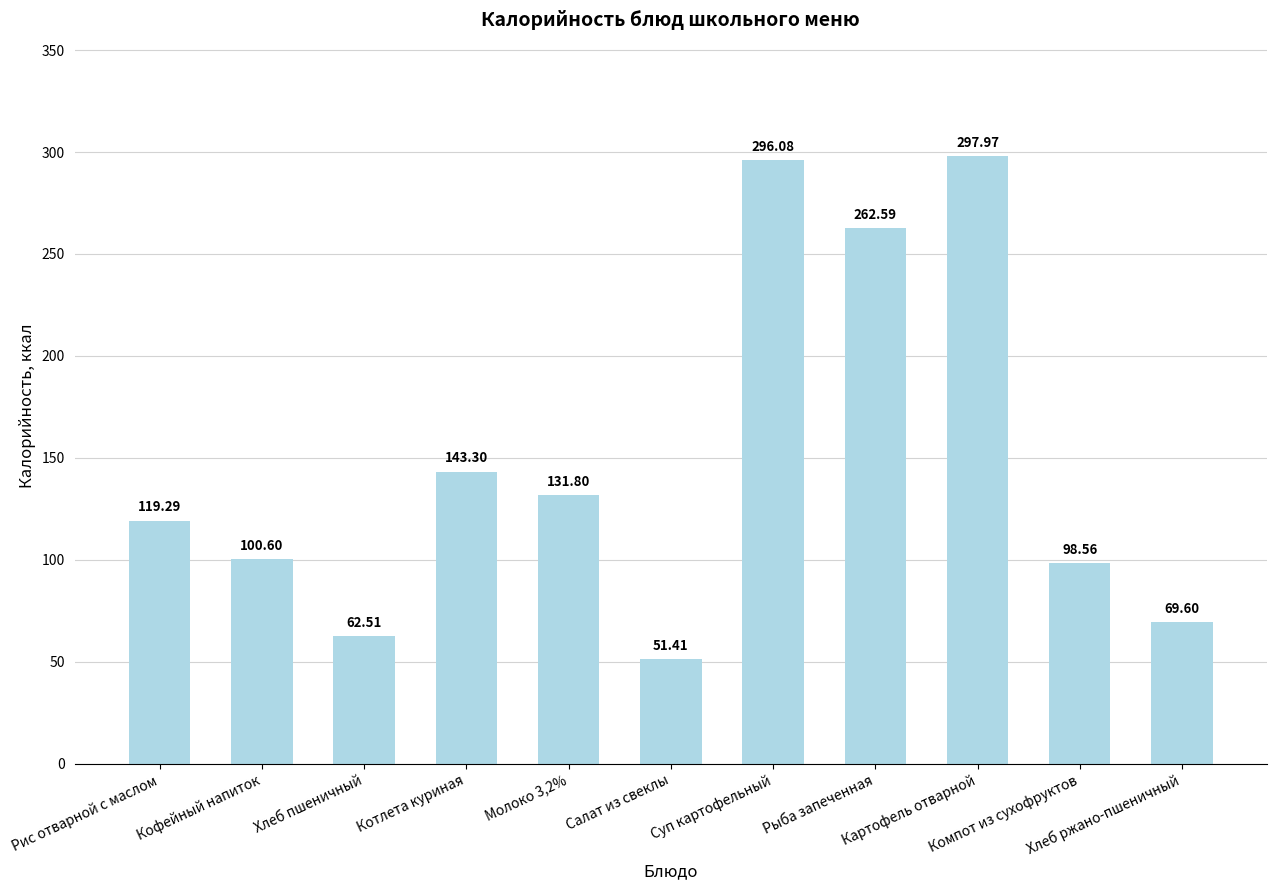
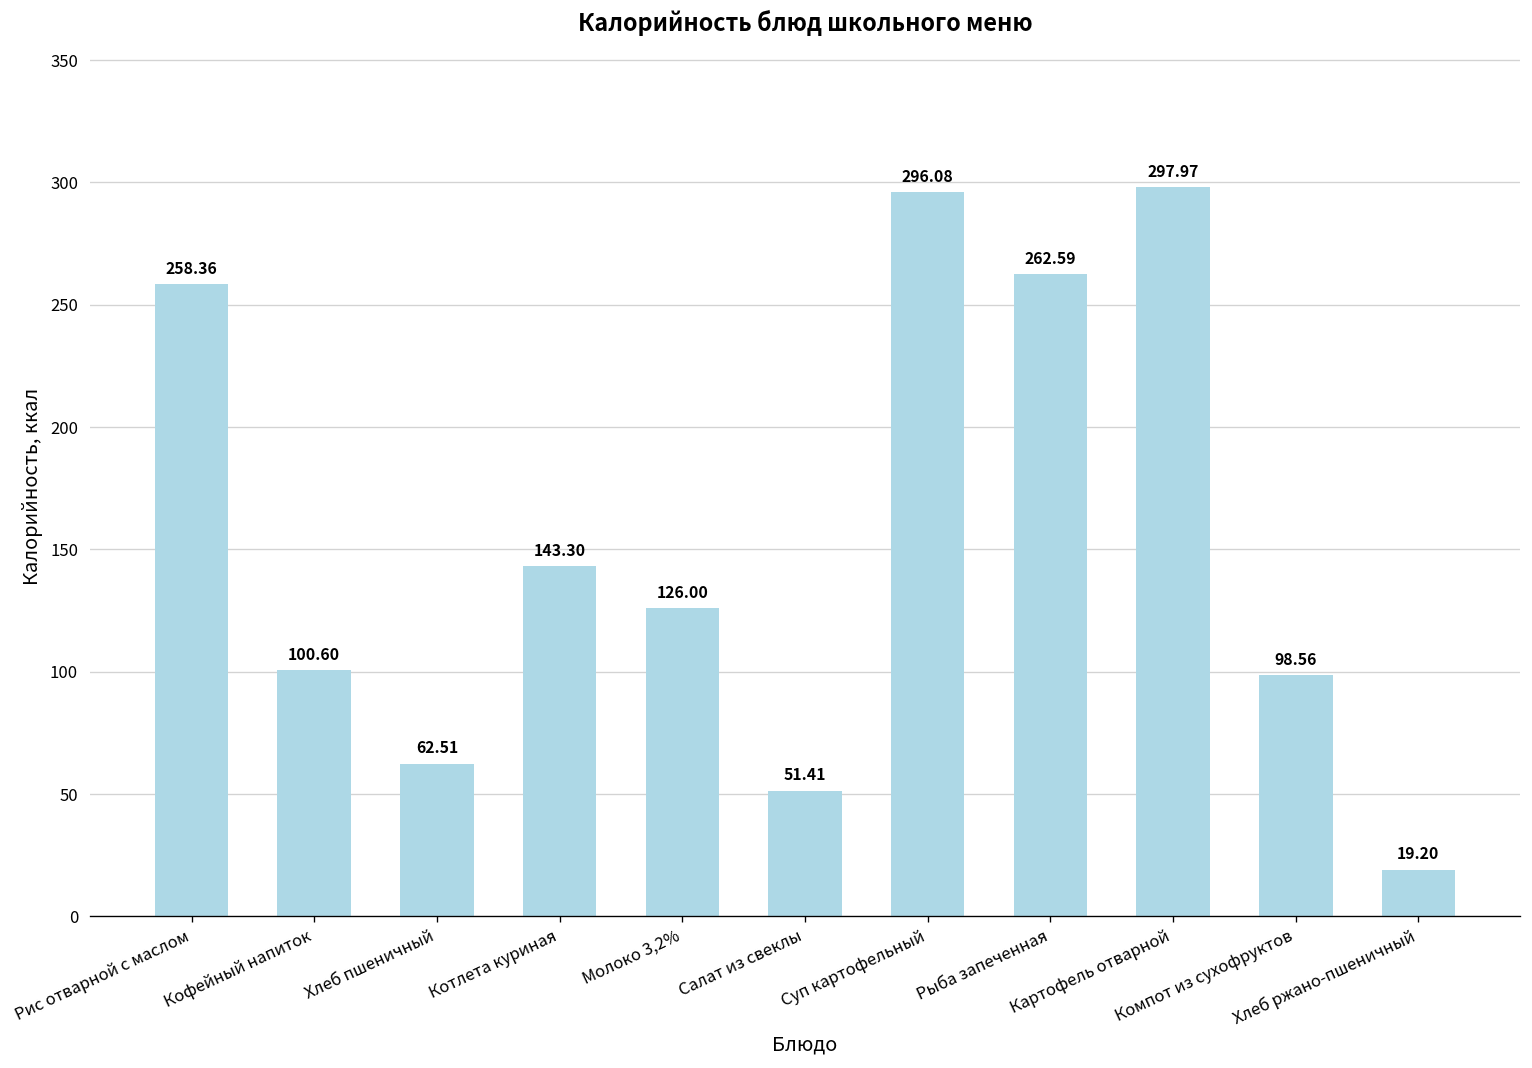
Рис отварной с маслом: 119.29 -> 258.36
Молоко 3,2%: 131.80 -> 126.00
Хлеб ржано-пшеничный: 69.60 -> 19.20
